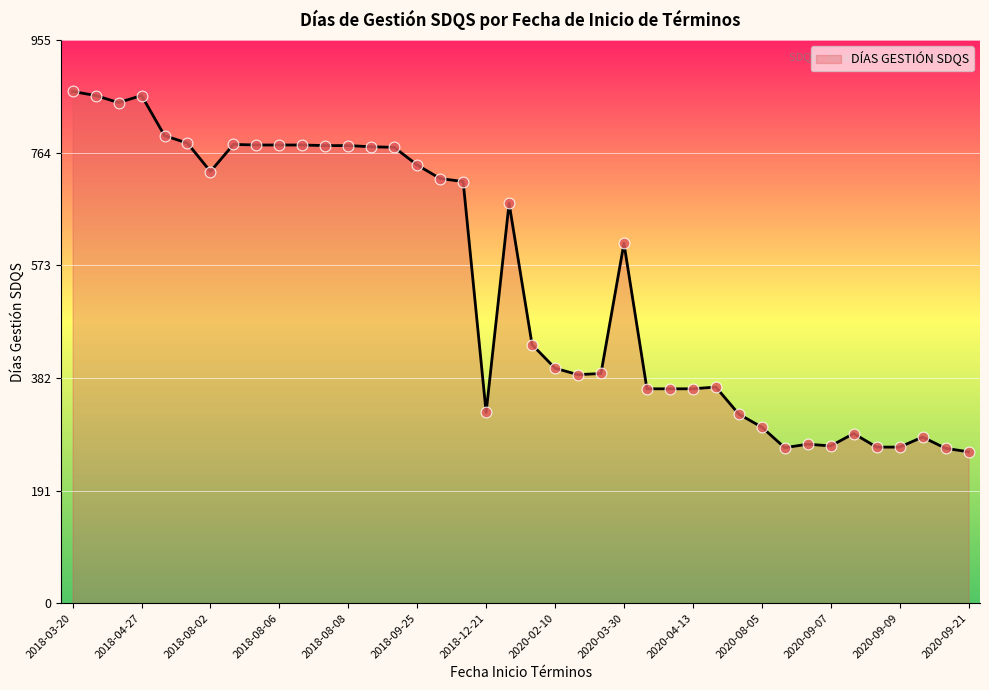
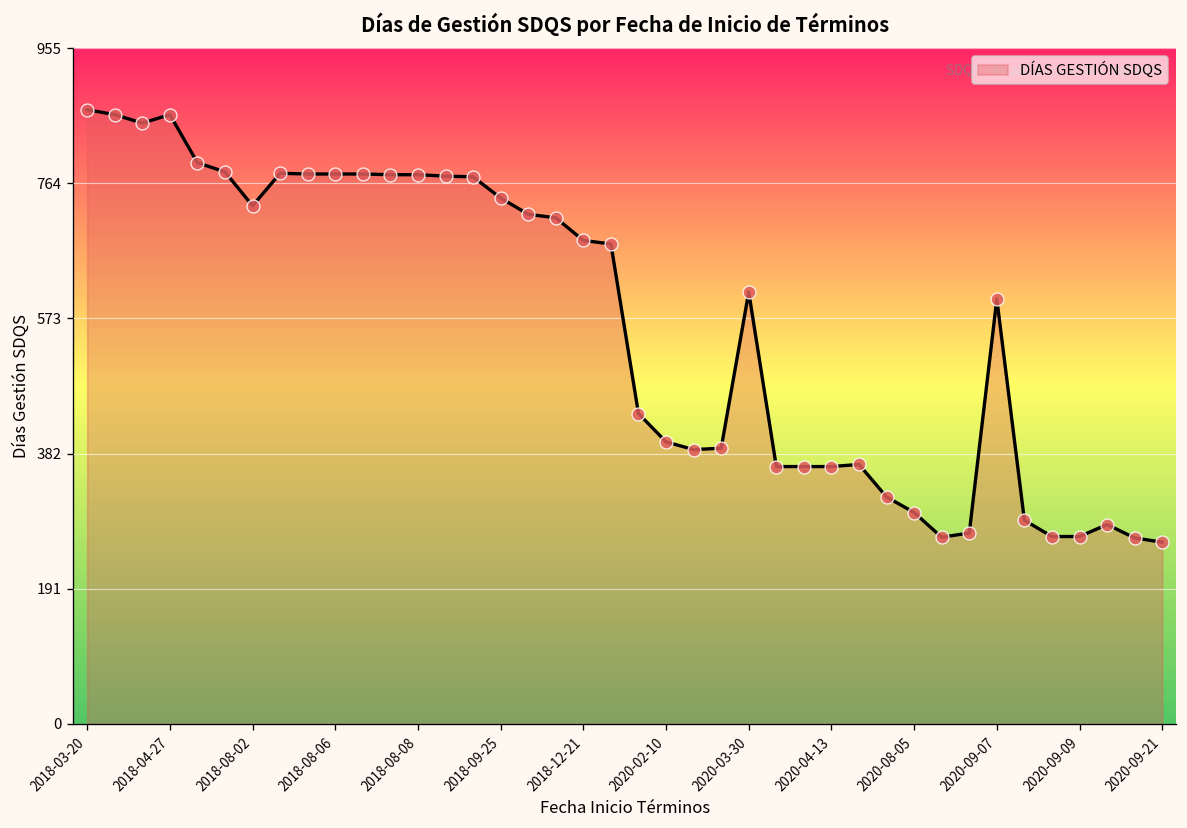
2018-12-21: 320 -> 680
2020-09-07: 270 -> 600
